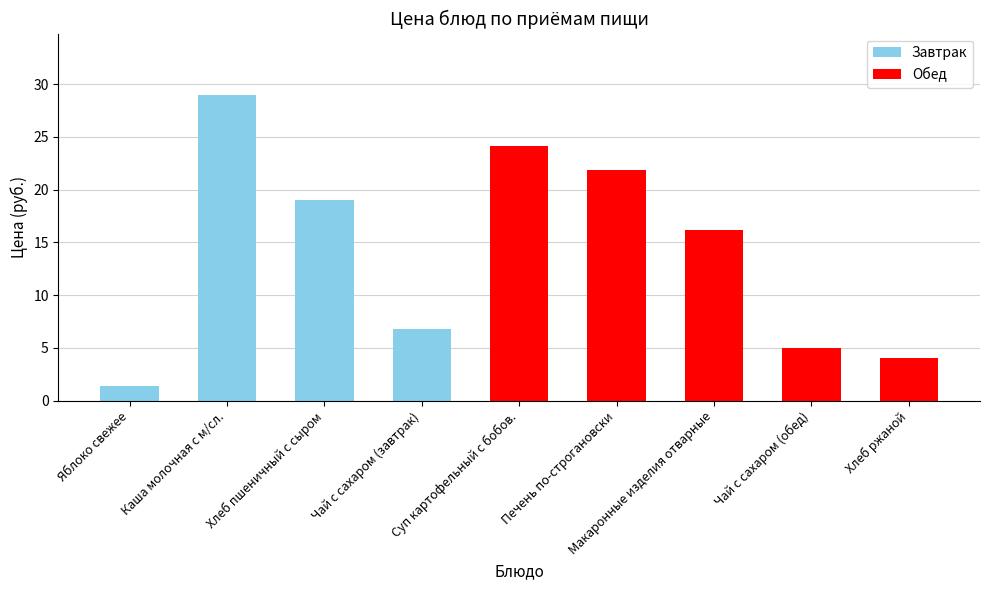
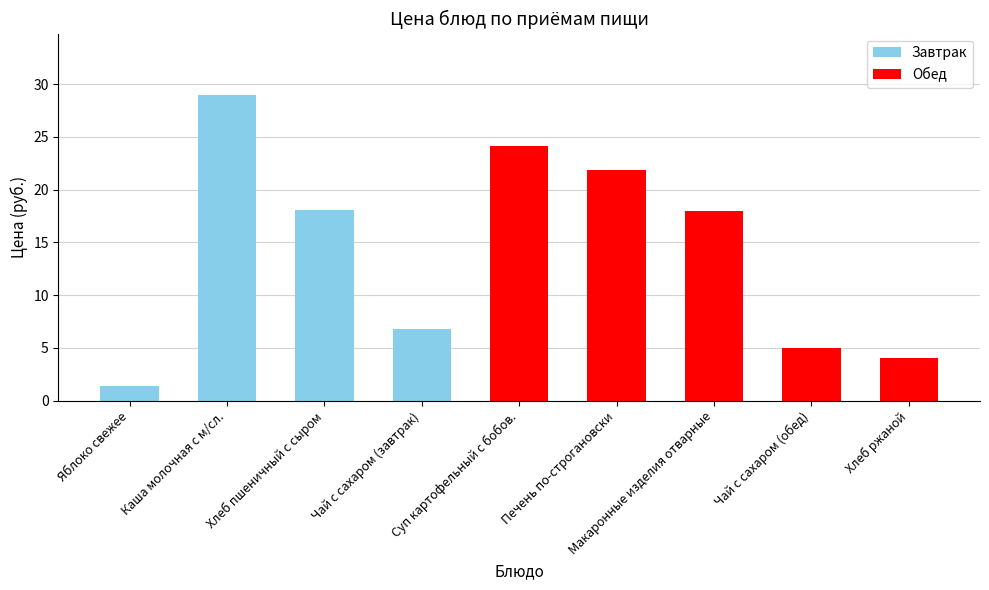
Хлеб пшеничный с сыром: 19.0 -> 18.1
Макаронные изделия отварные: 16.2 -> 18.0
